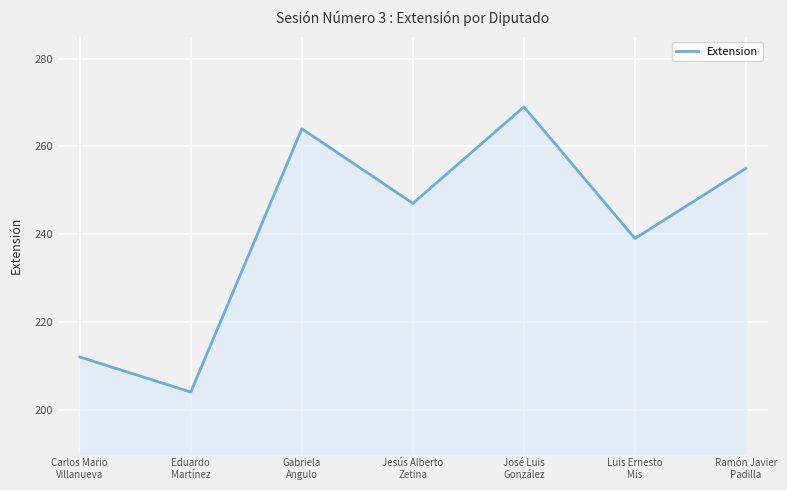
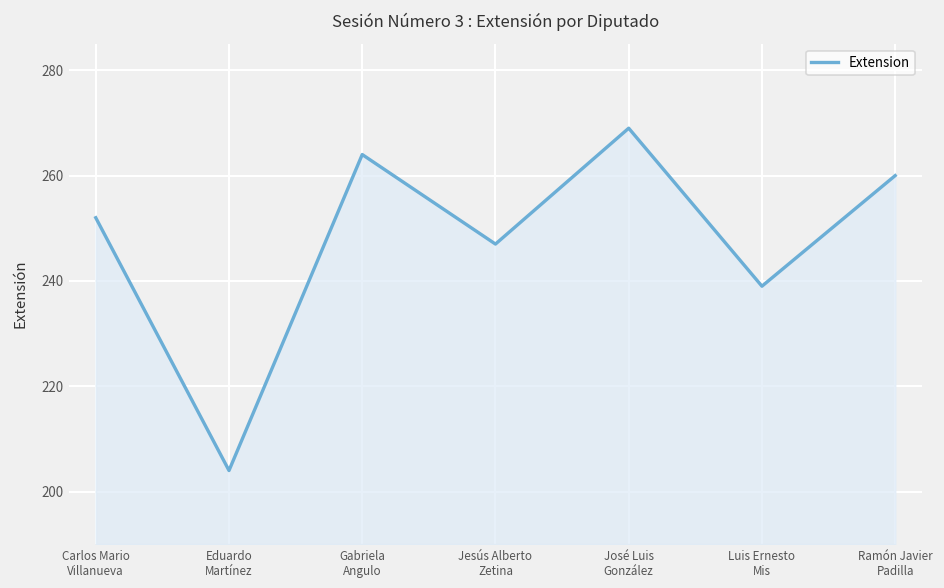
Carlos Mario Villanueva: 212 -> 252
Ramón Javier Padilla: 255 -> 260
